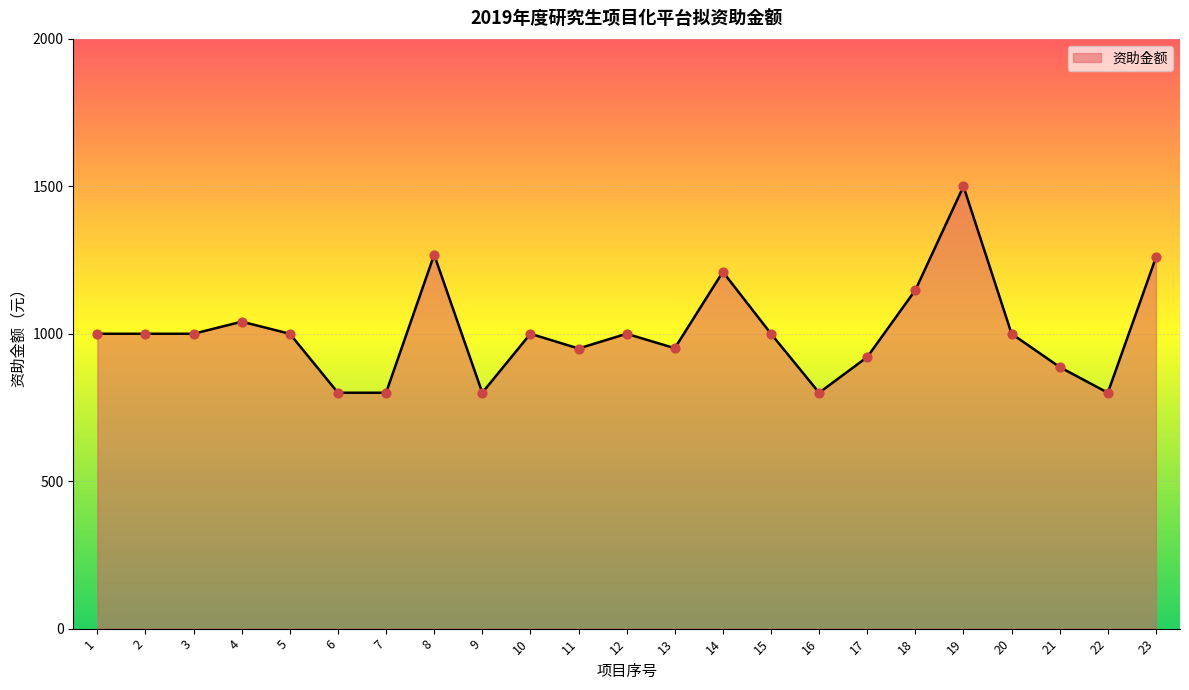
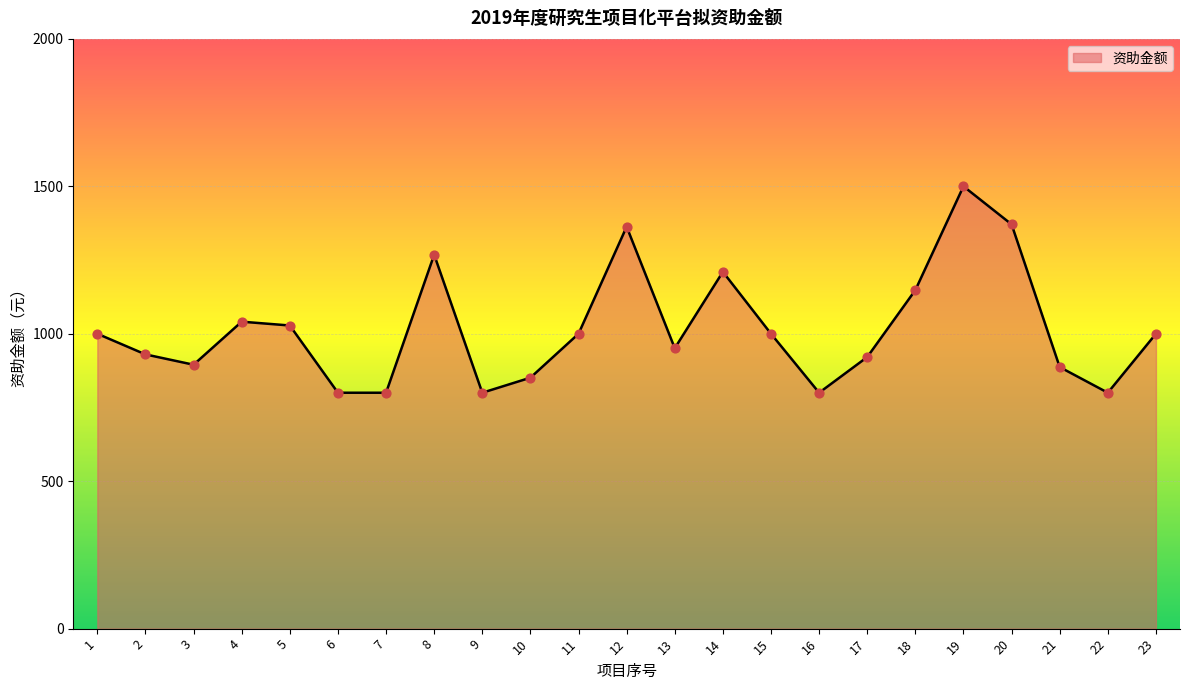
2: 1000 -> 930
3: 1000 -> 900
5: 1000 -> 1030
10: 1000 -> 850
11: 950 -> 1000
12: 1000 -> 1360
20: 1000 -> 1370
23: 1260 -> 1000
